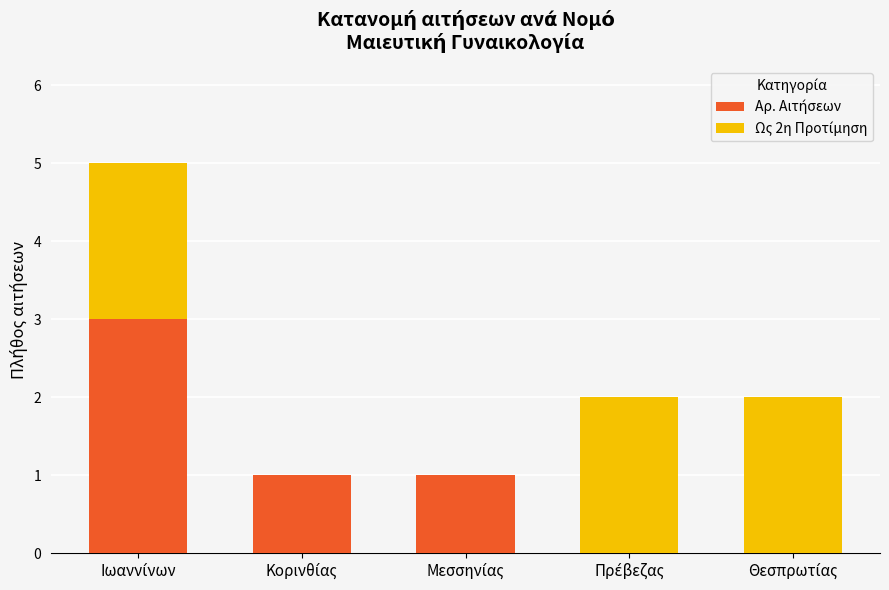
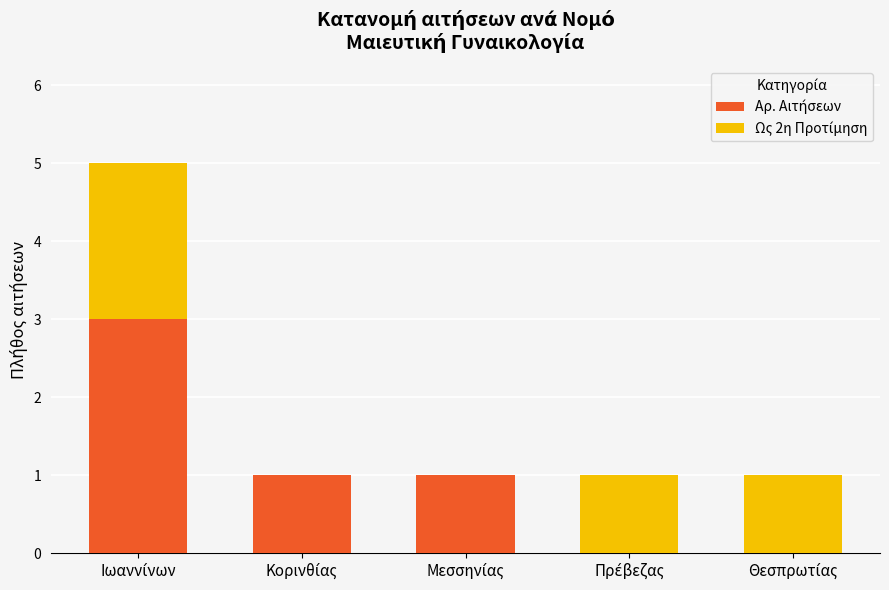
Ως 2η Προτίμηση, Πρέβεζας: 2 -> 1
Ως 2η Προτίμηση, Θεσπρωτίας: 2 -> 1
